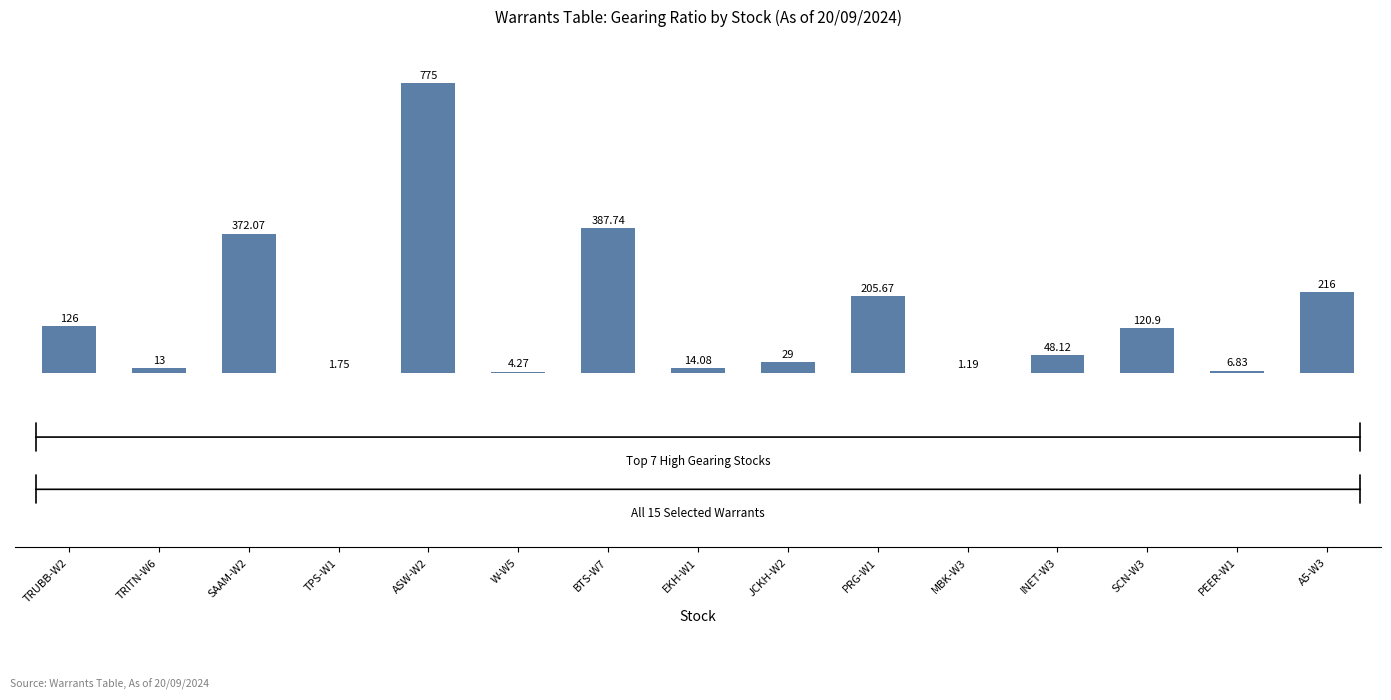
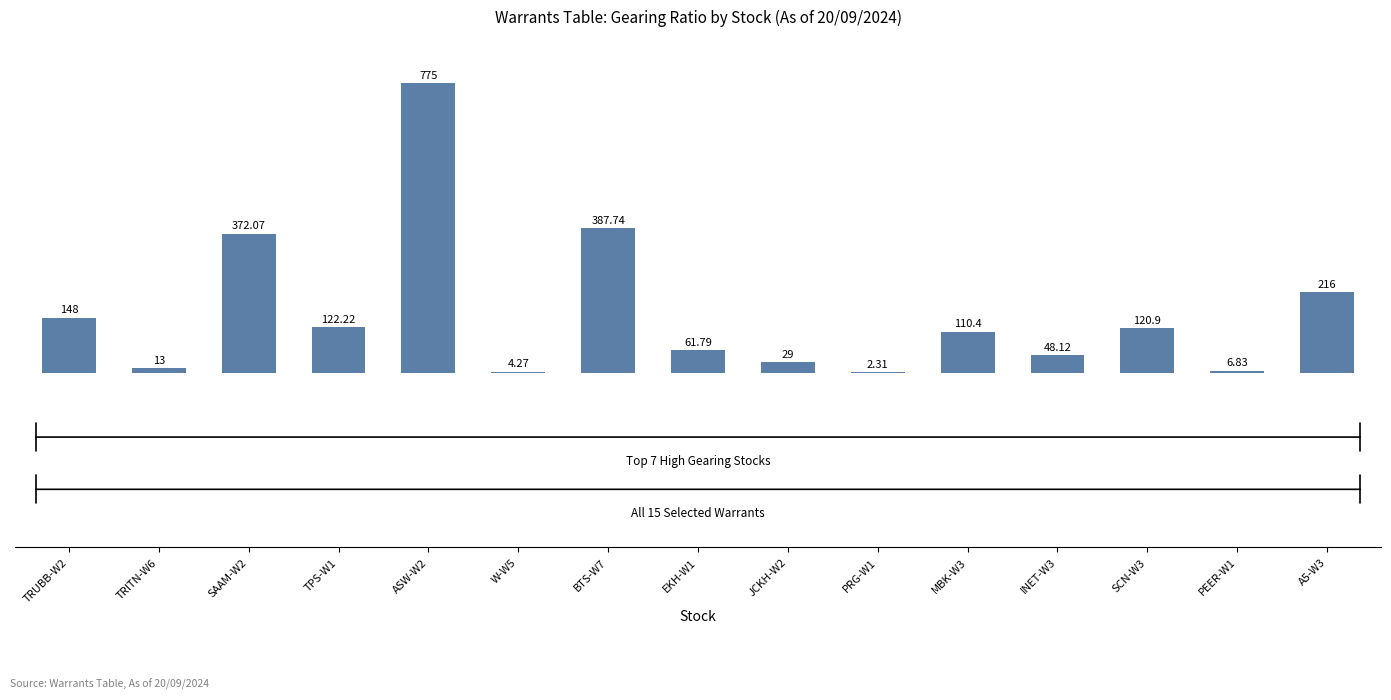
TRUBB-W2: 126 -> 148
TPS-W1: 1.75 -> 122.22
EKH-W1: 14.08 -> 61.79
PRG-W1: 205.67 -> 2.31
MBK-W3: 1.19 -> 110.4
